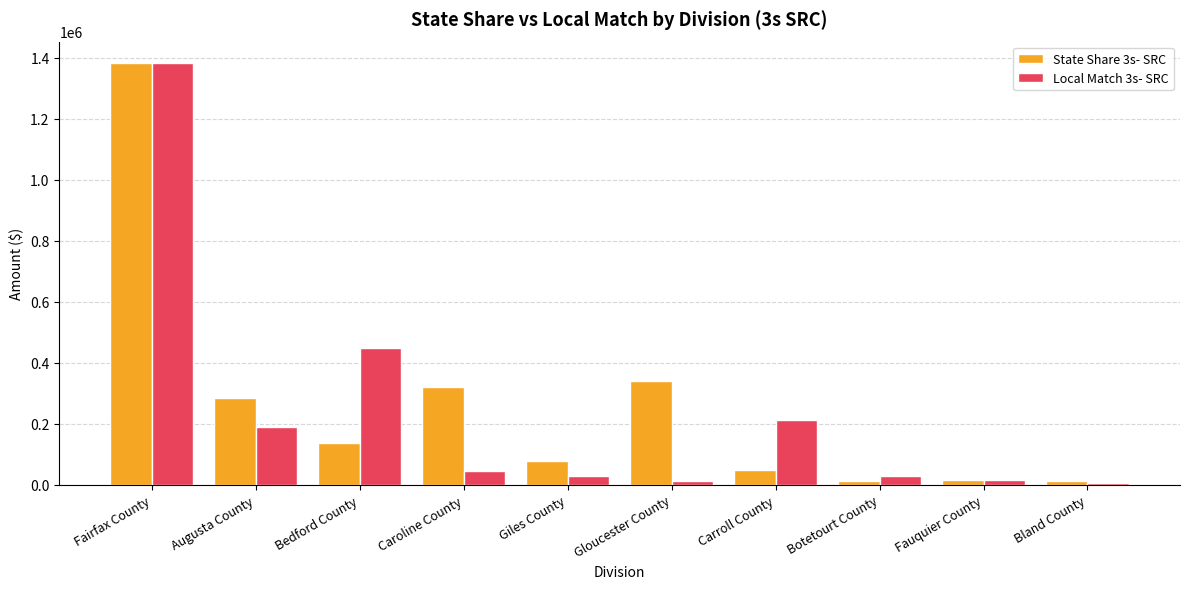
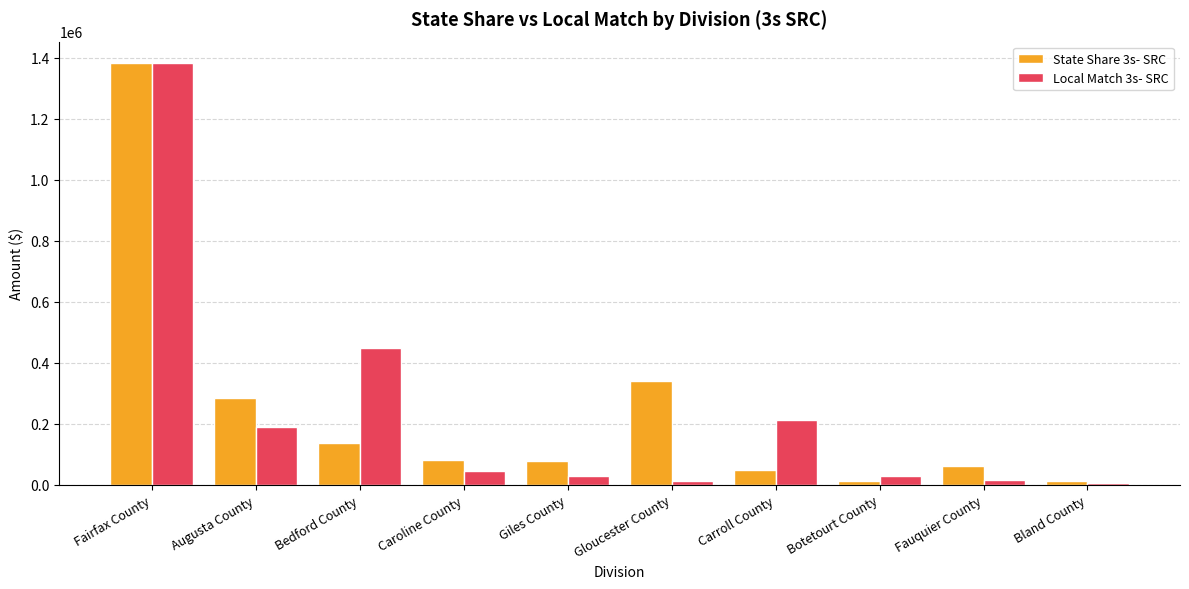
State Share 3s- SRC, Caroline County: 320000 -> 80000
State Share 3s- SRC, Fauquier County: 20000 -> 60000
